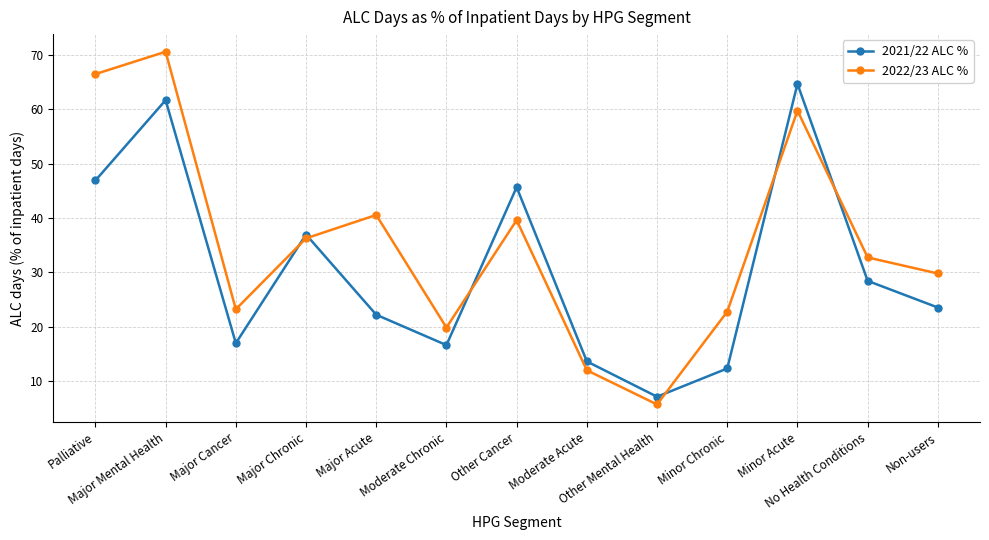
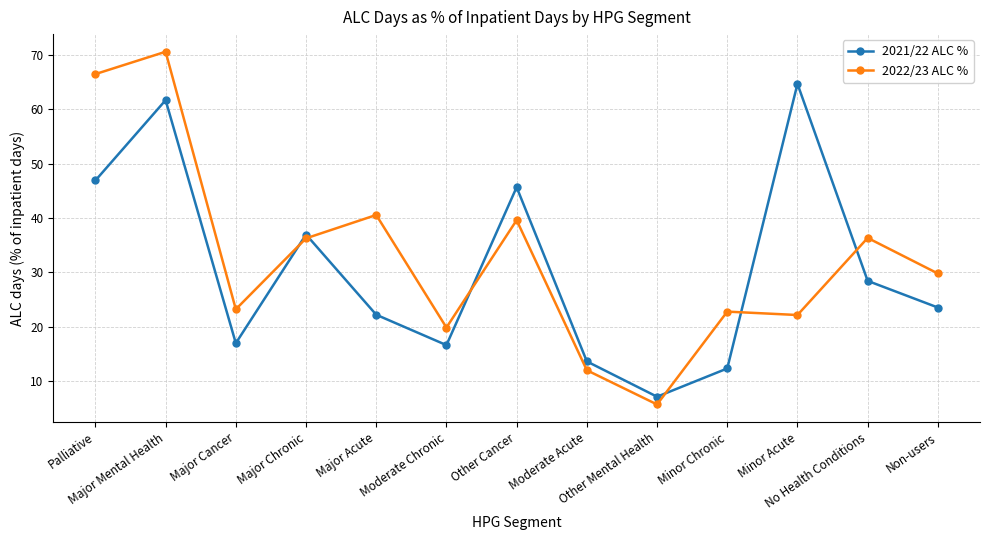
2022/23 ALC %, Minor Acute: 60 -> 22
2022/23 ALC %, No Health Conditions: 33 -> 36
